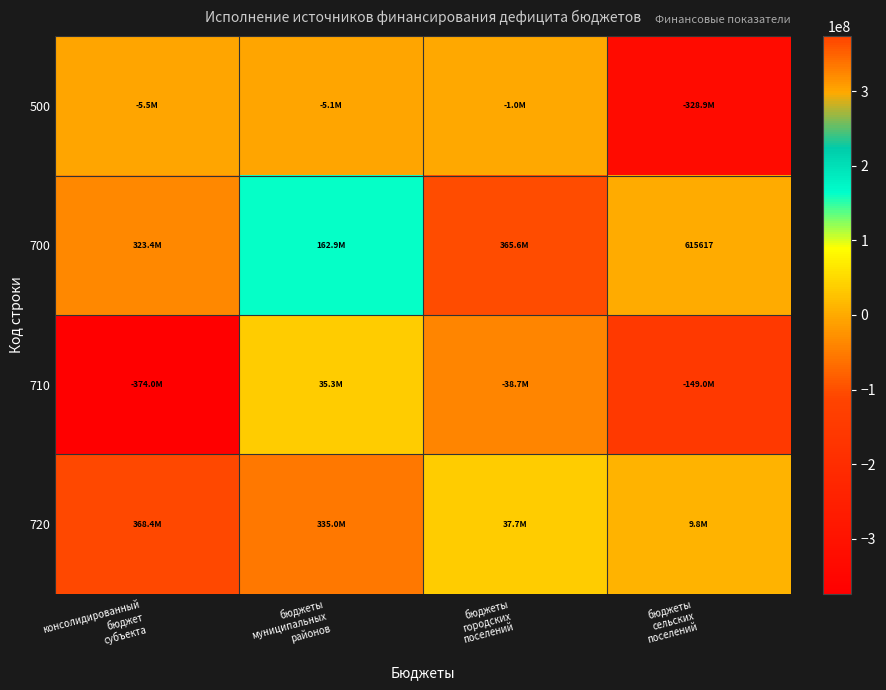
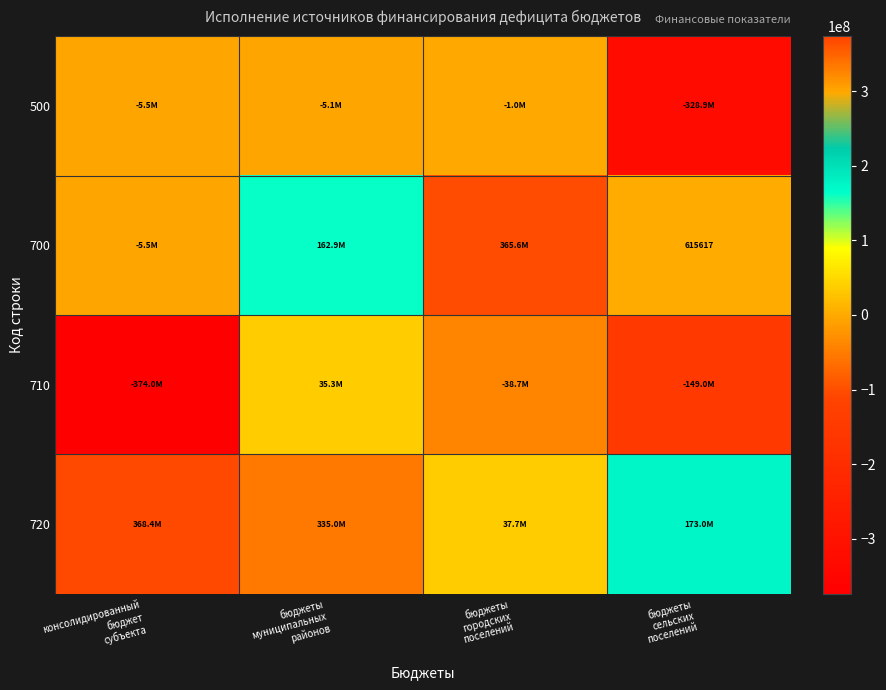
700, консолидированный бюджет субъекта: 323.4M -> -5.5M
720, бюджеты сельских поселений: 9.8M -> 173.0M
